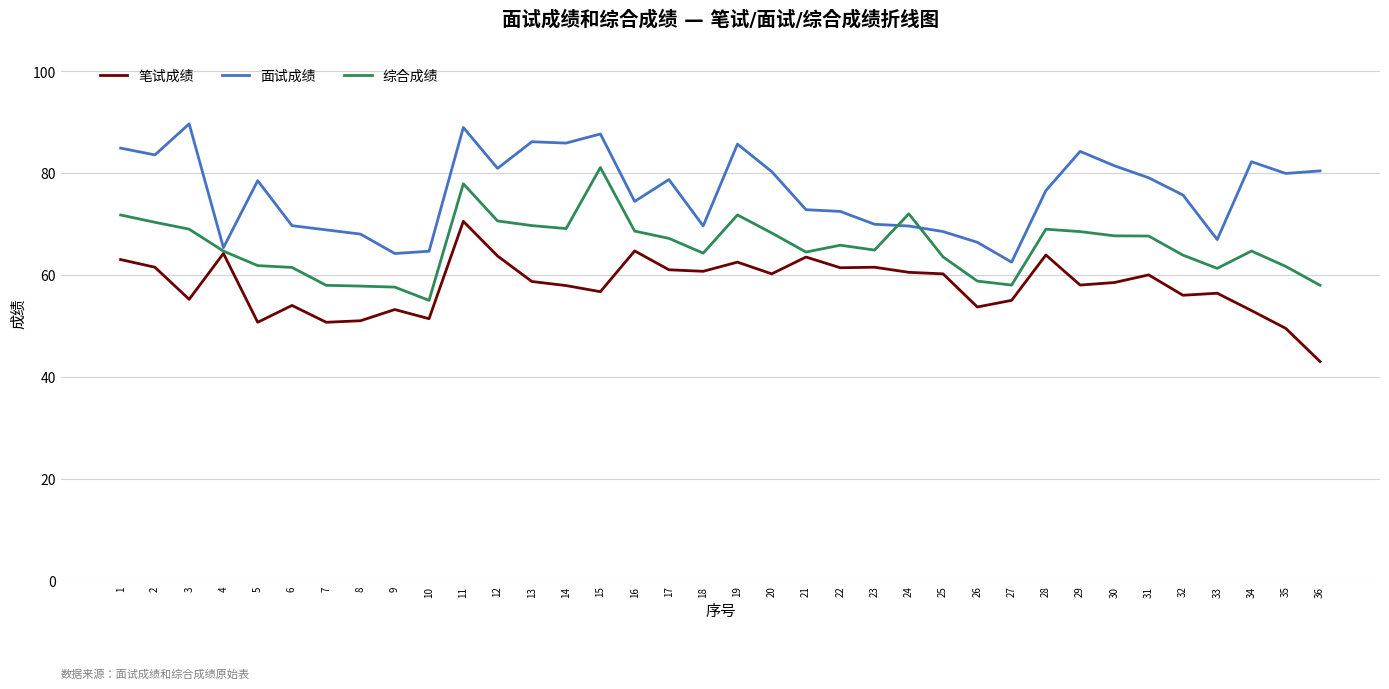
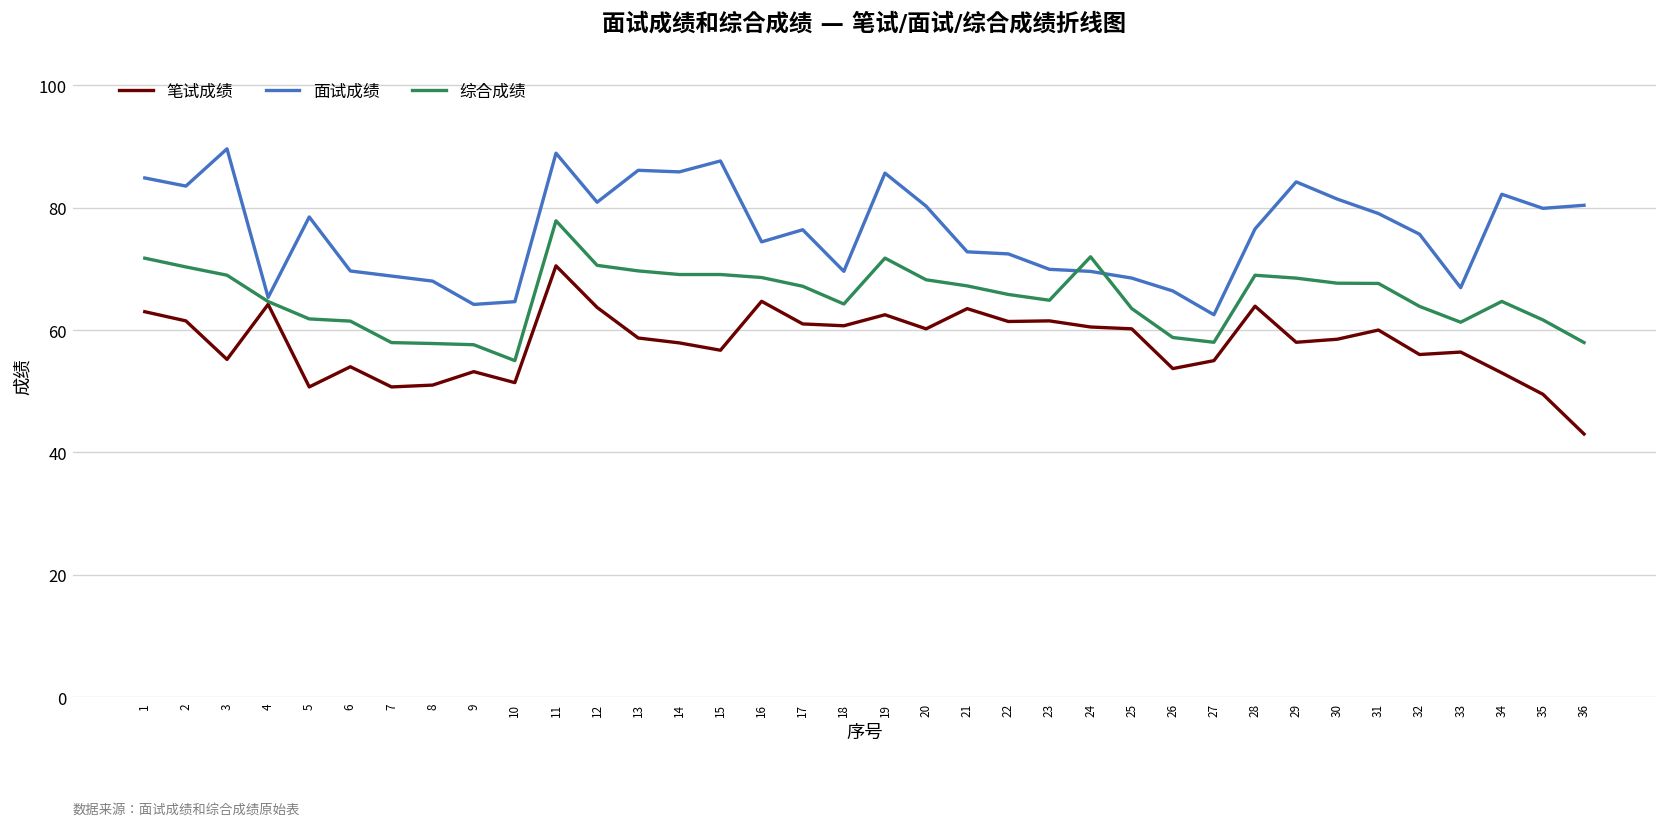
综合成绩, 15: 81 -> 69
面试成绩, 17: 79 -> 76
综合成绩, 21: 64 -> 67
